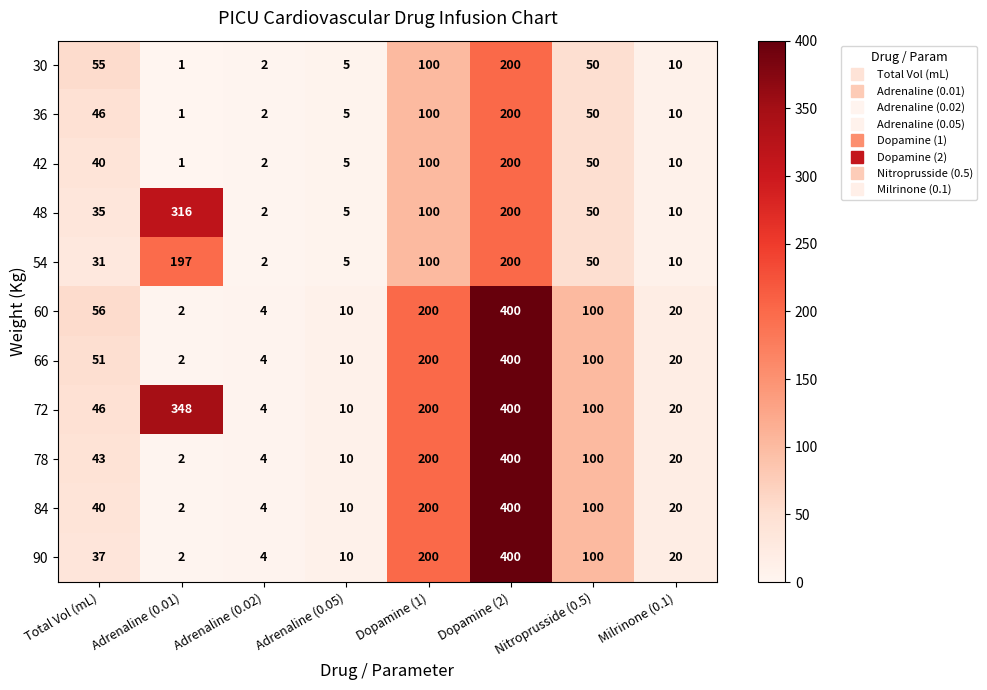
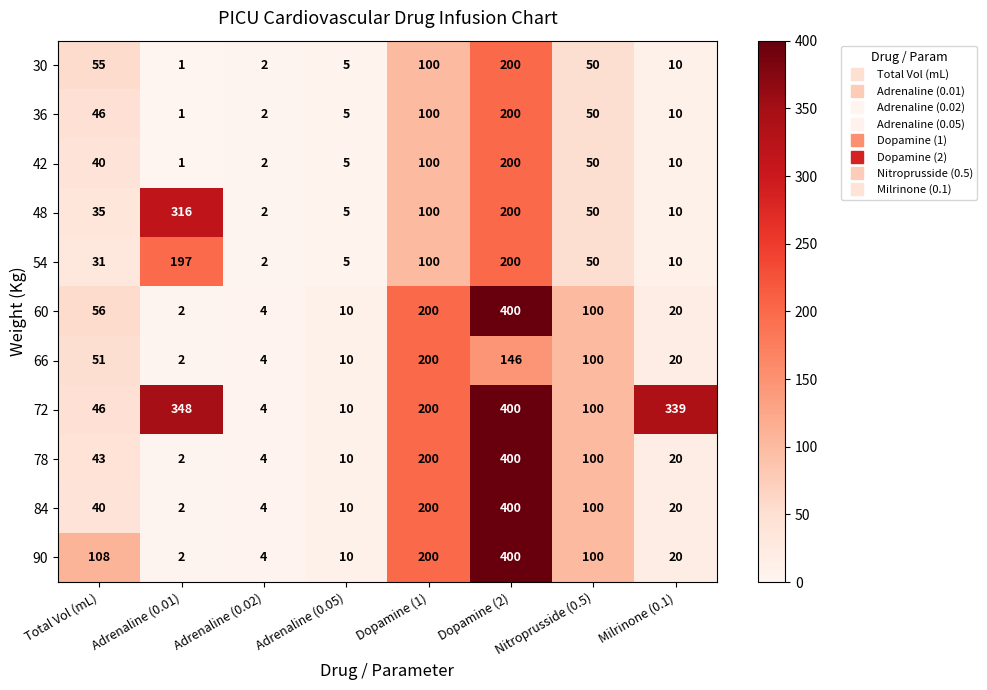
66, Dopamine (2): 400 -> 146
72, Milrinone (0.1): 20 -> 339
90, Total Vol (mL): 37 -> 108
